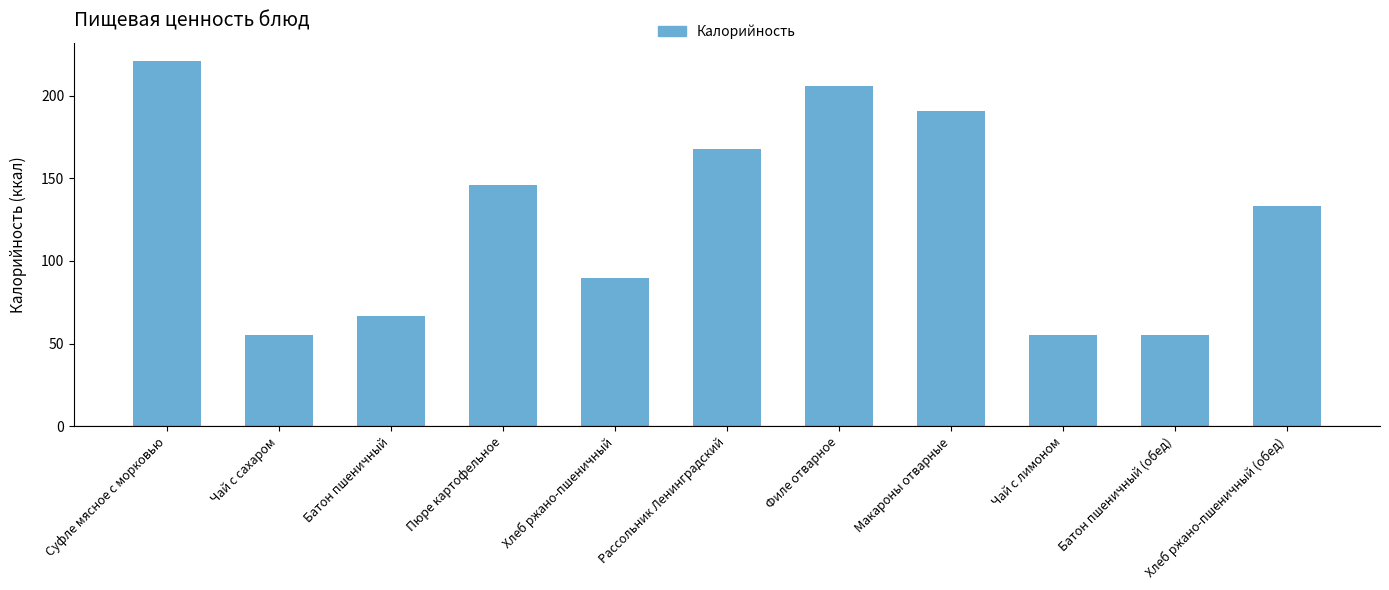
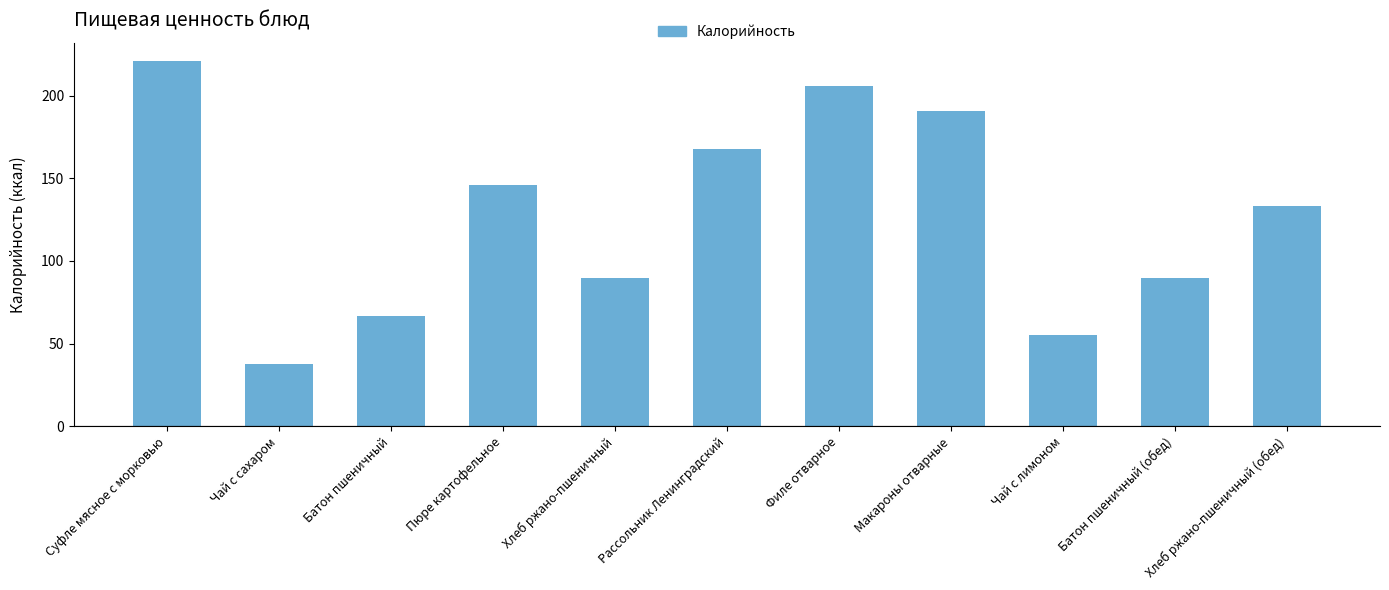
Чай с сахаром: 55 -> 38
Батон пшеничный (обед): 55 -> 90
